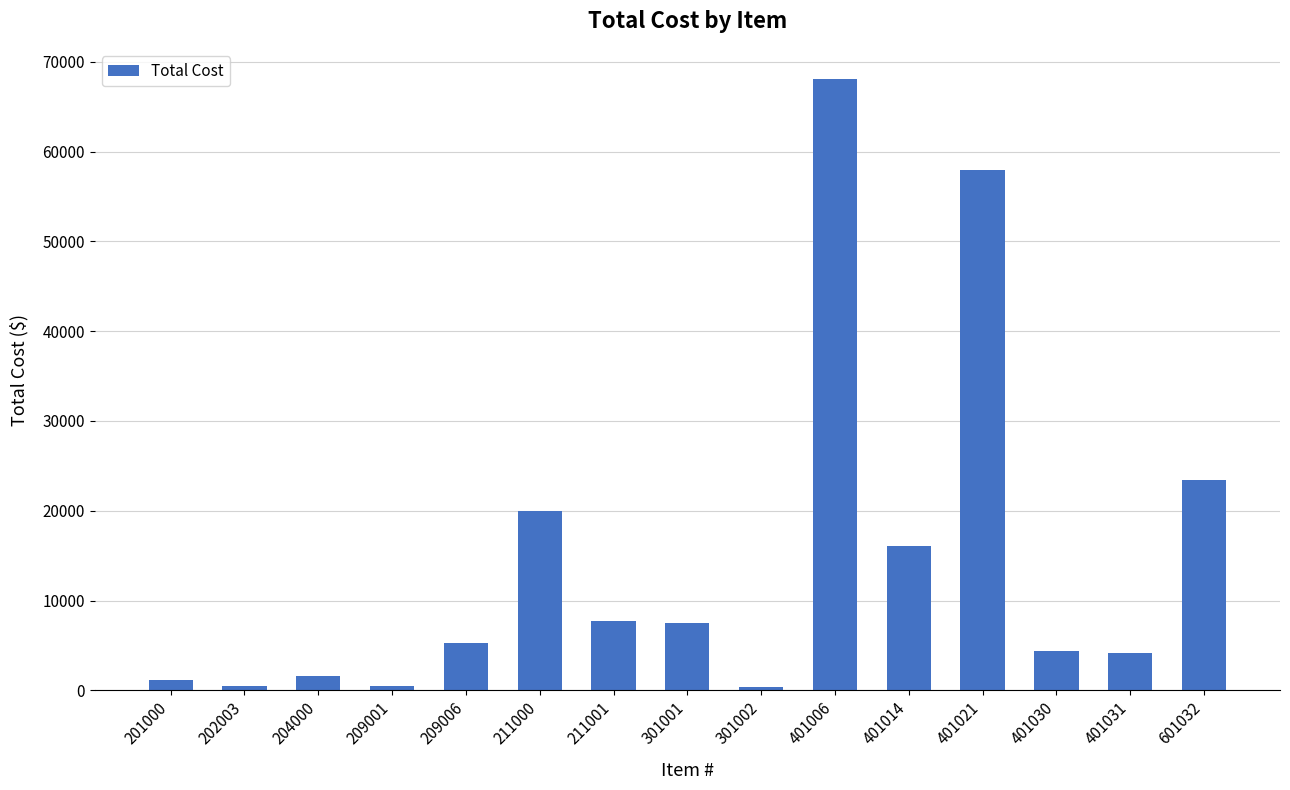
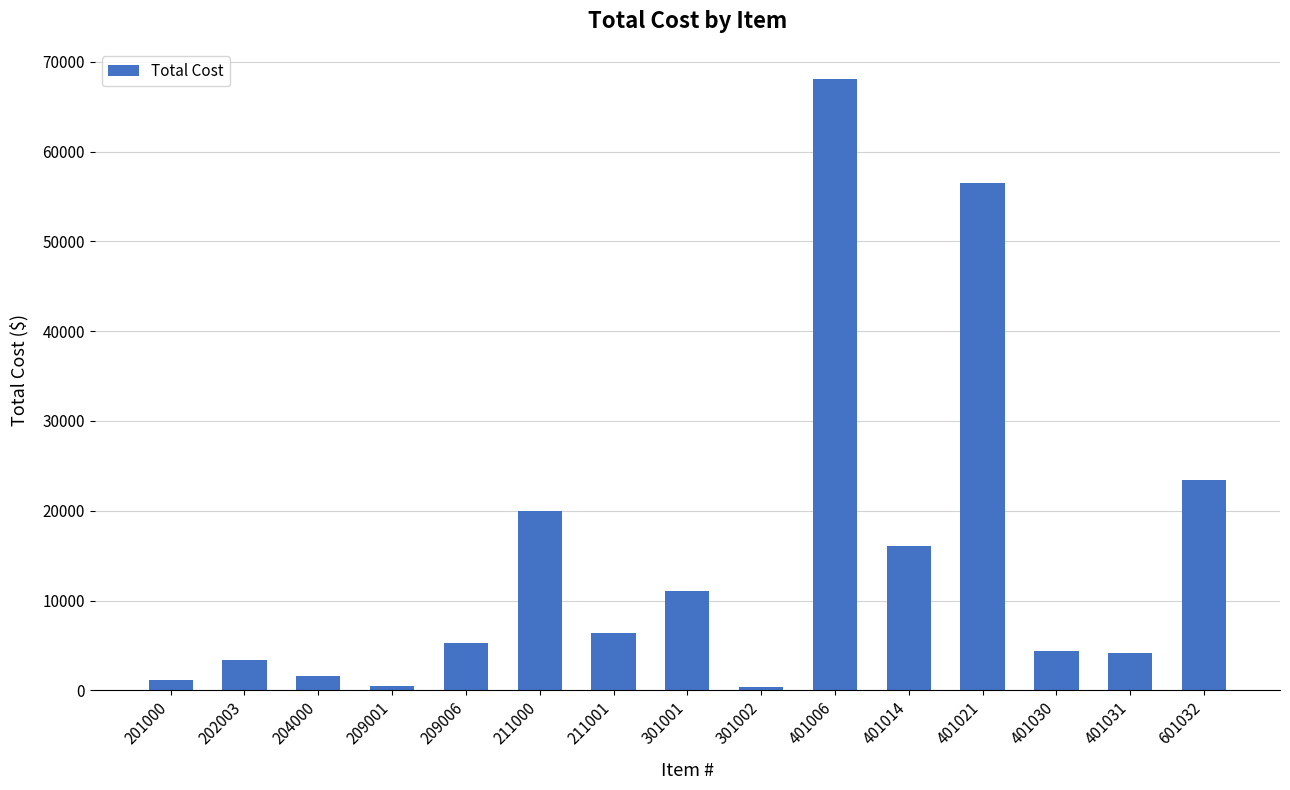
202003: 1000 -> 3000
211001: 8000 -> 6000
301001: 8000 -> 11000
401021: 58000 -> 56000
